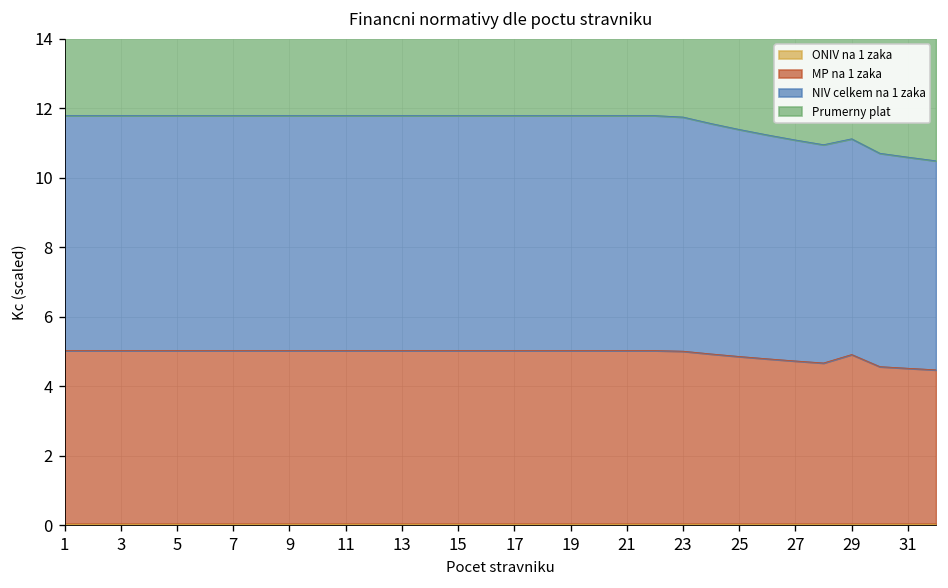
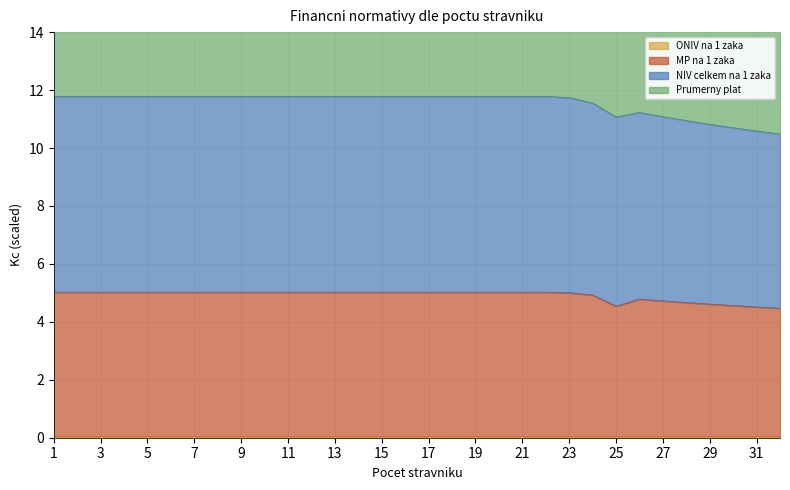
MP na 1 zaka, 25: 4.9 -> 4.5
MP na 1 zaka, 29: 4.9 -> 4.6
